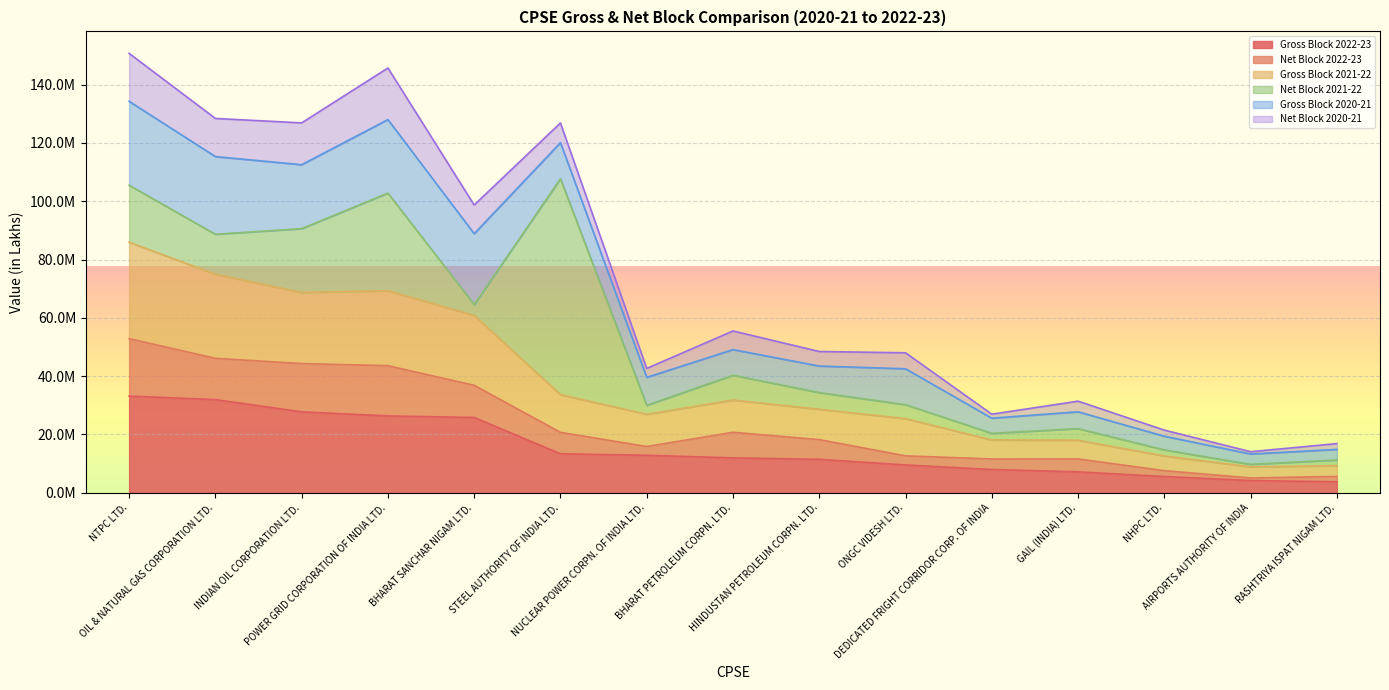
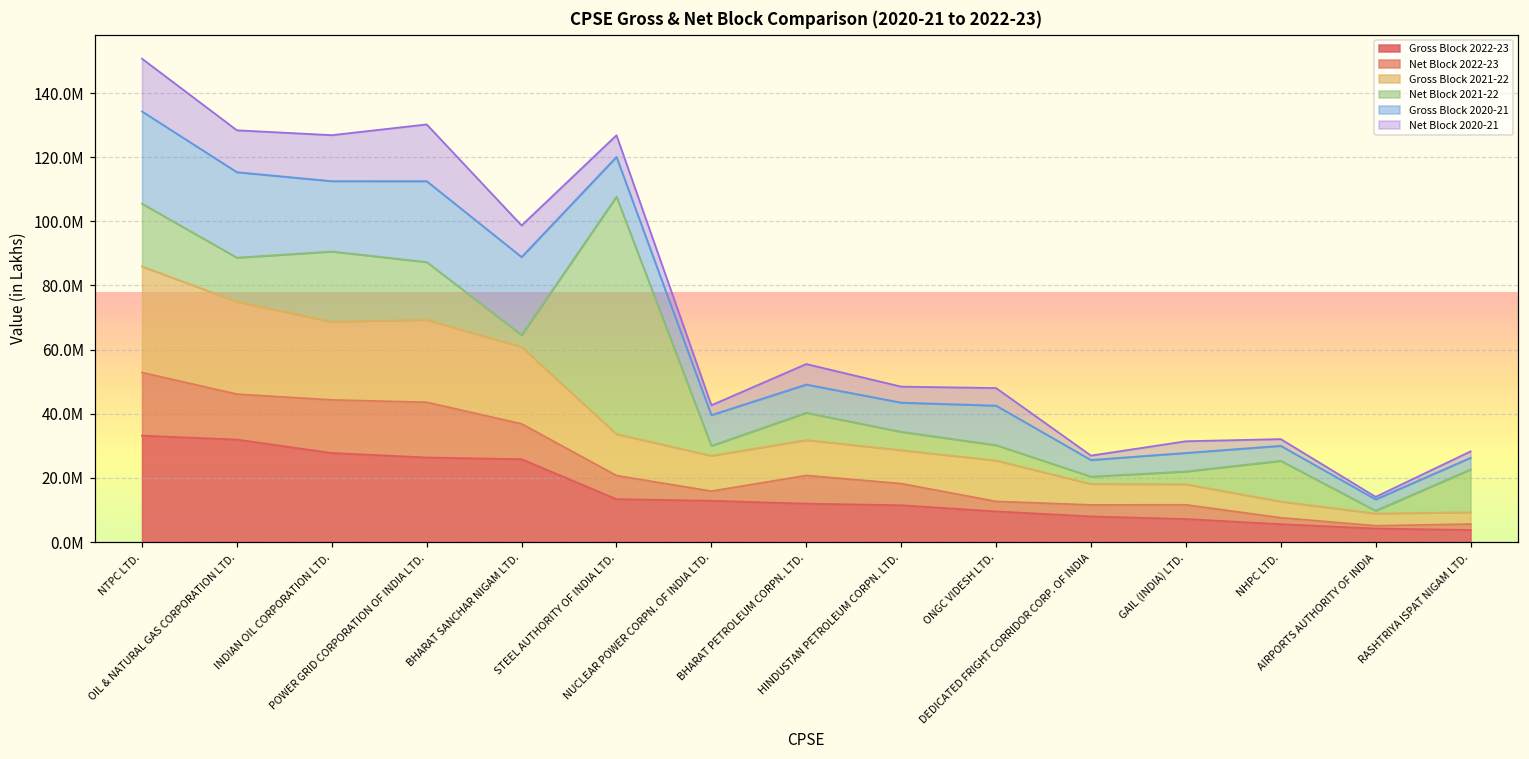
Net Block 2021-22, POWER GRID CORPORATION OF INDIA LTD.: 33000000 -> 18000000
Net Block 2021-22, NHPC LTD.: 2000000 -> 13000000
Net Block 2021-22, RASHTRIYA ISPAT NIGAM LTD.: 2000000 -> 13000000
